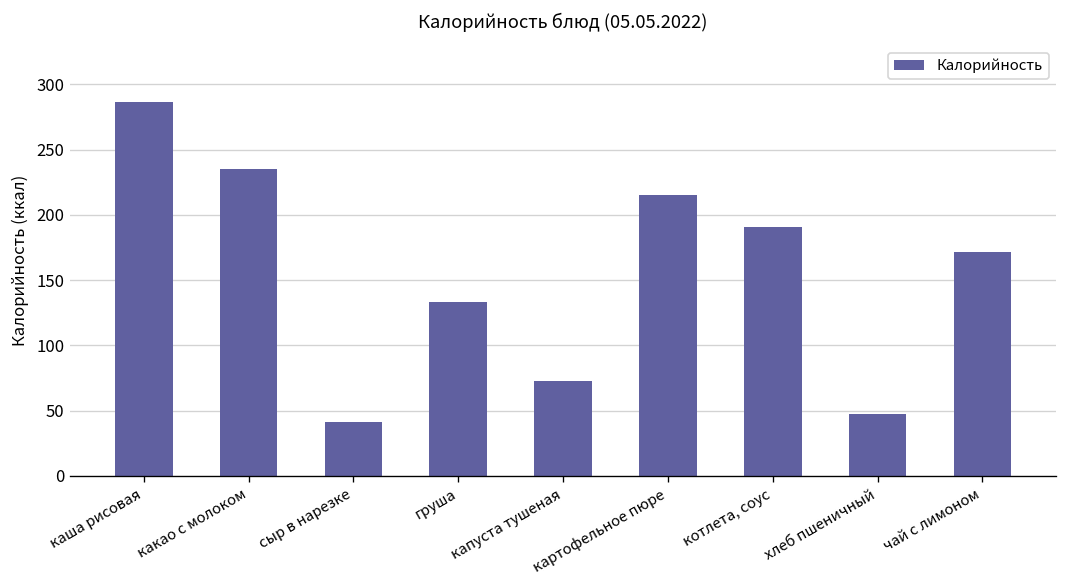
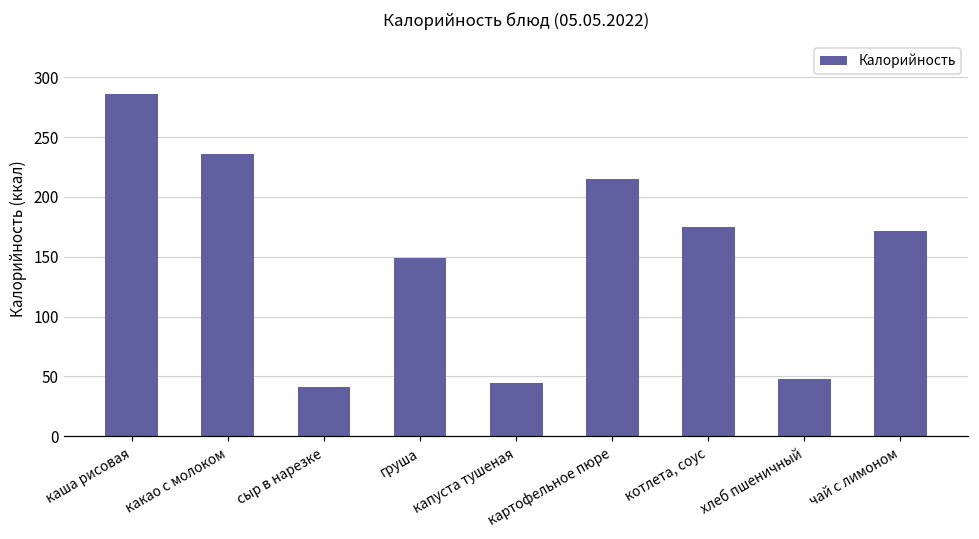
груша: 134 -> 149
капуста тушеная: 73 -> 45
котлета, соус: 190 -> 175
